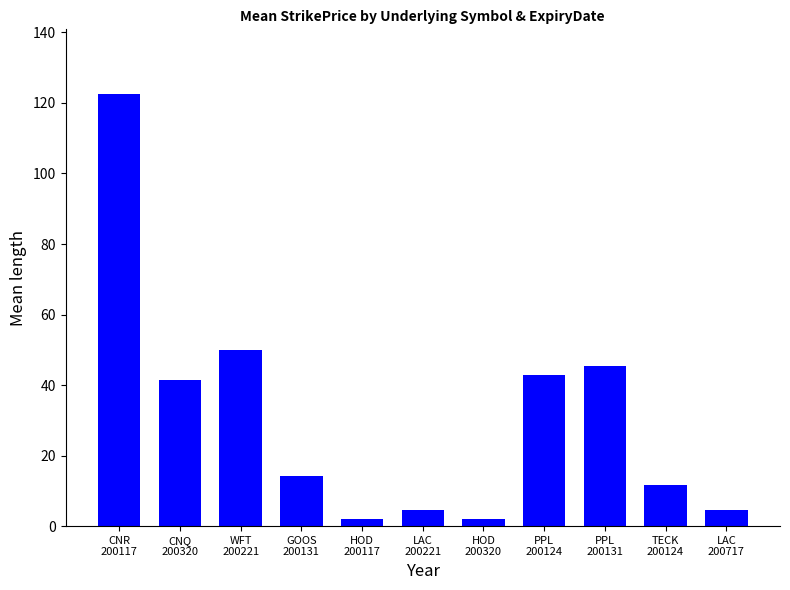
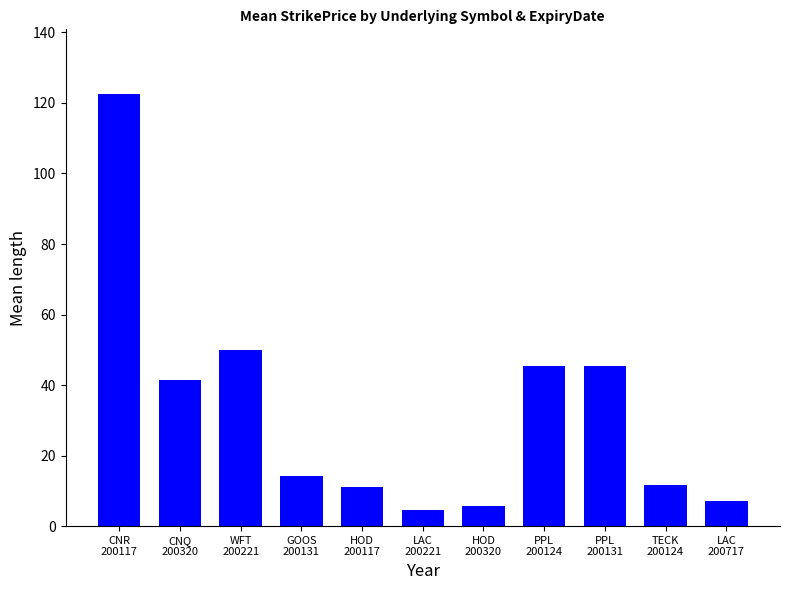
HOD 200117: 2 -> 11
HOD 200320: 2 -> 6
PPL 200124: 43 -> 46
LAC 200717: 5 -> 7
